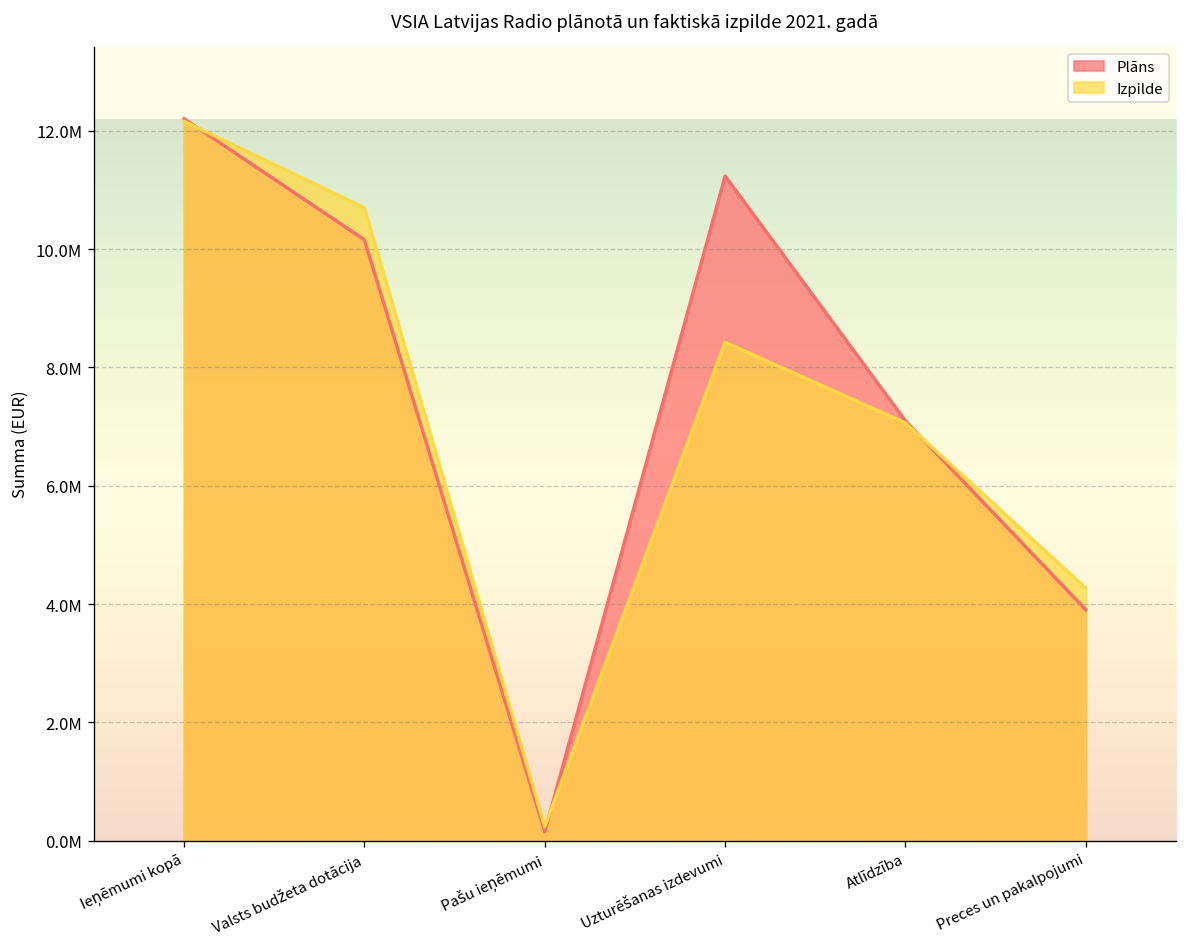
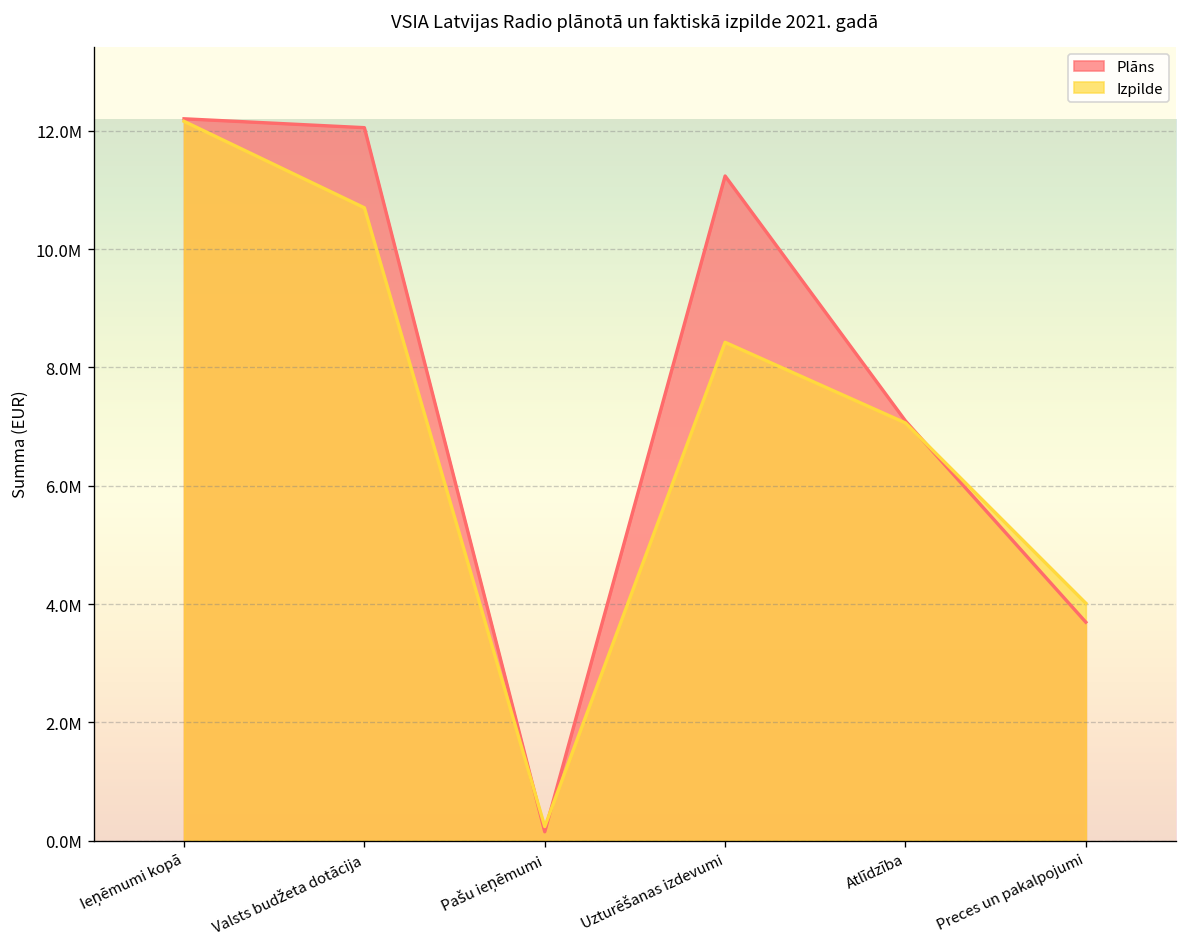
Plāns, Valsts budžeta dotācija: 10200000 -> 12100000
Plāns, Preces un pakalpojumi: 3900000 -> 3700000
Izpilde, Preces un pakalpojumi: 4300000 -> 4000000
